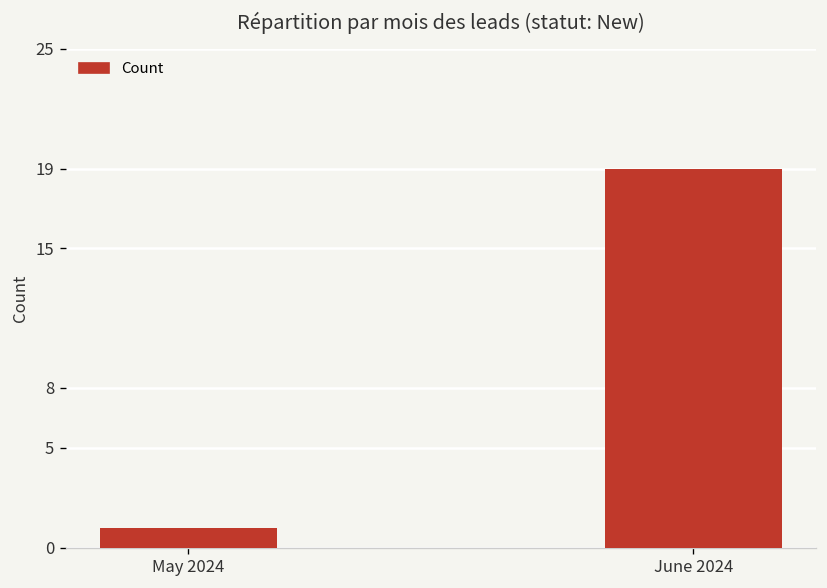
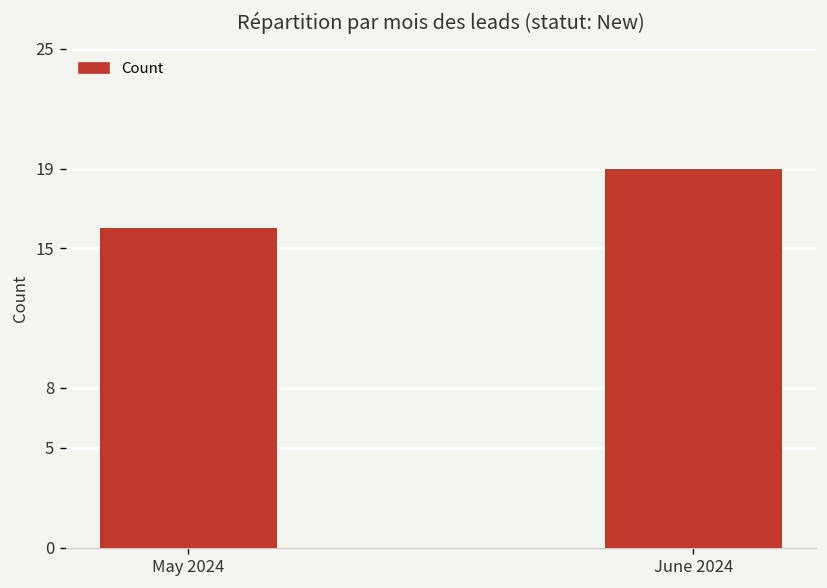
May 2024: 1 -> 16
